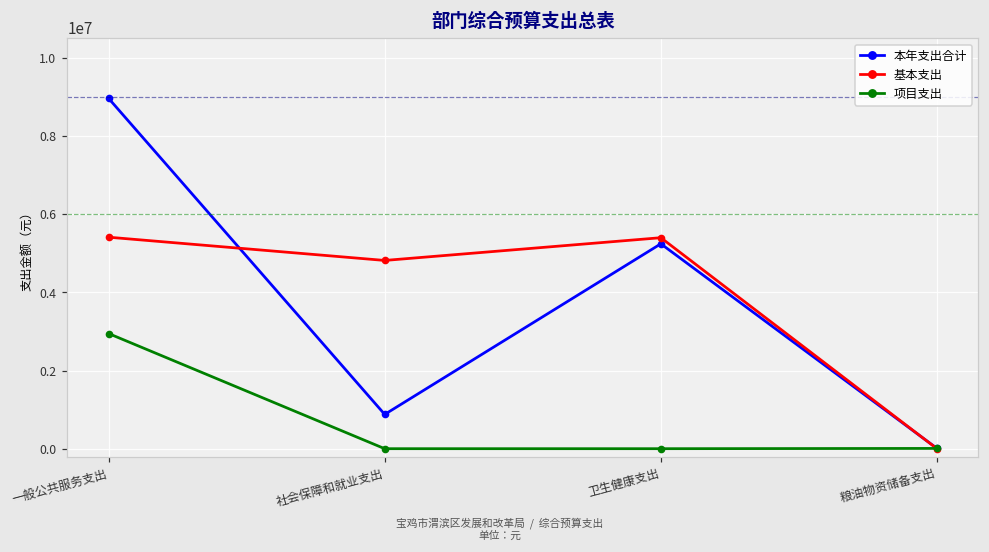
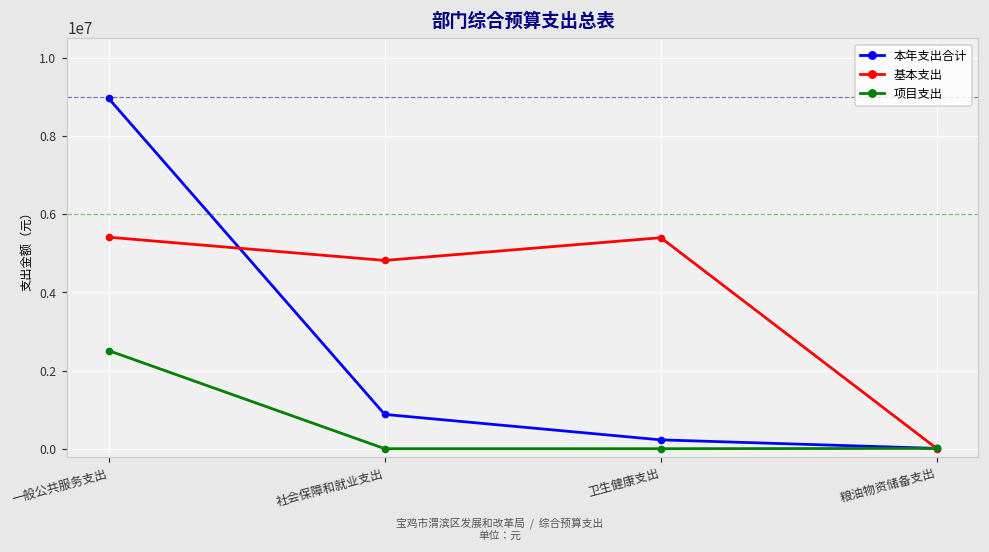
项目支出, 一般公共服务支出: 2900000 -> 2500000
本年支出合计, 卫生健康支出: 5200000 -> 200000
